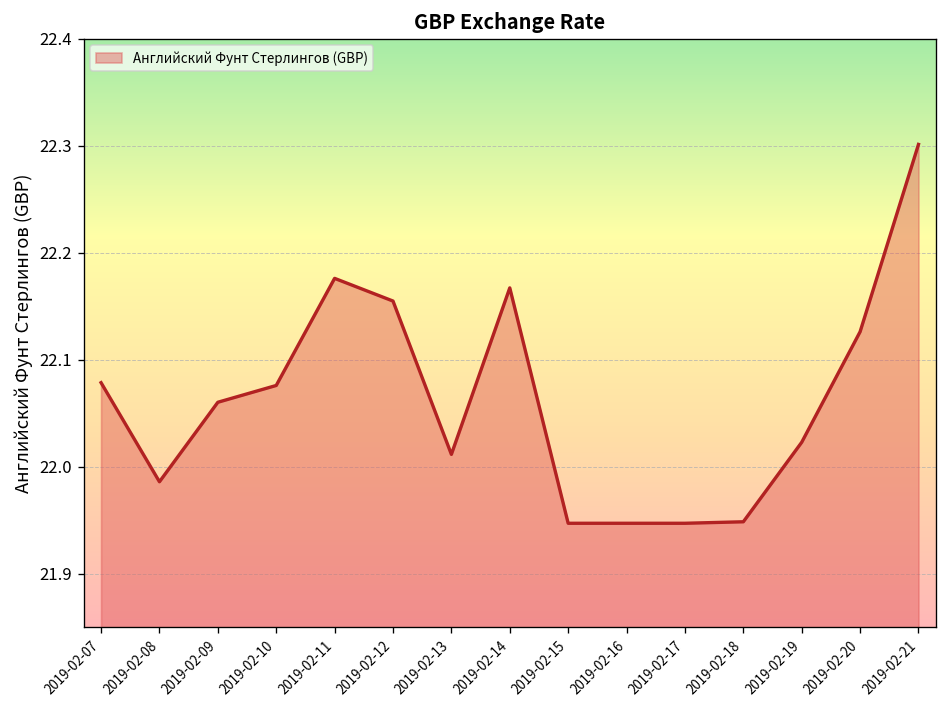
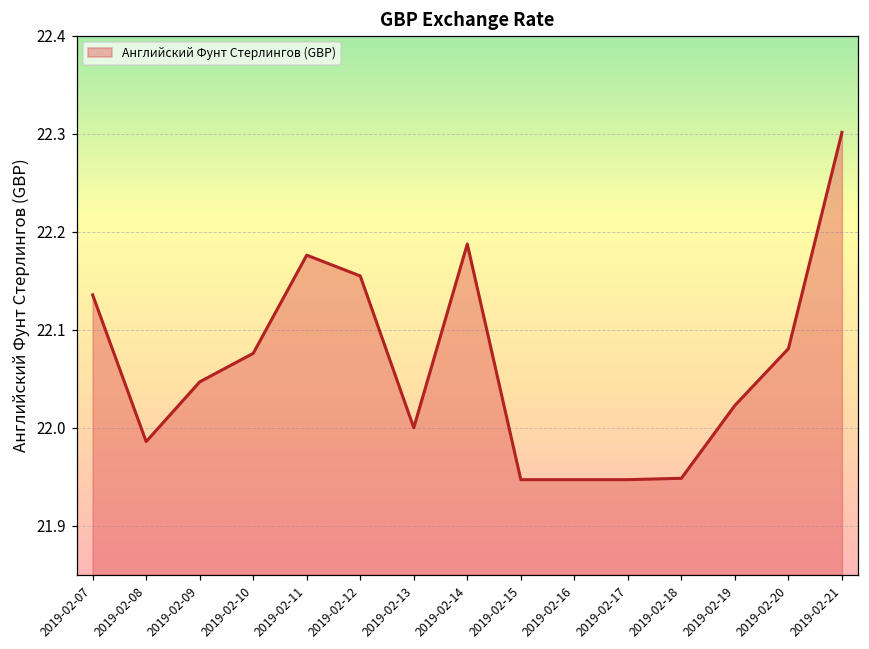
2019-02-07: 22.08 -> 22.14
2019-02-09: 22.06 -> 22.05
2019-02-13: 22.01 -> 22.00
2019-02-14: 22.17 -> 22.19
2019-02-20: 22.13 -> 22.08
